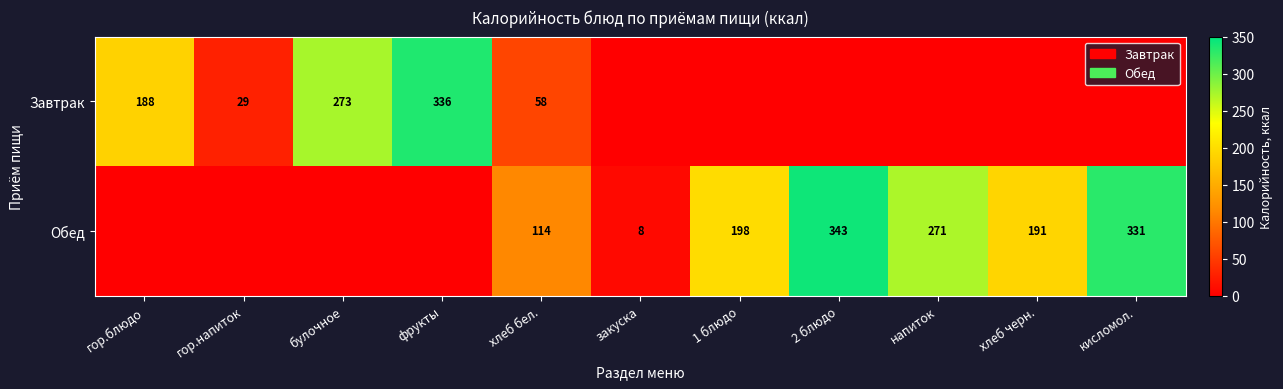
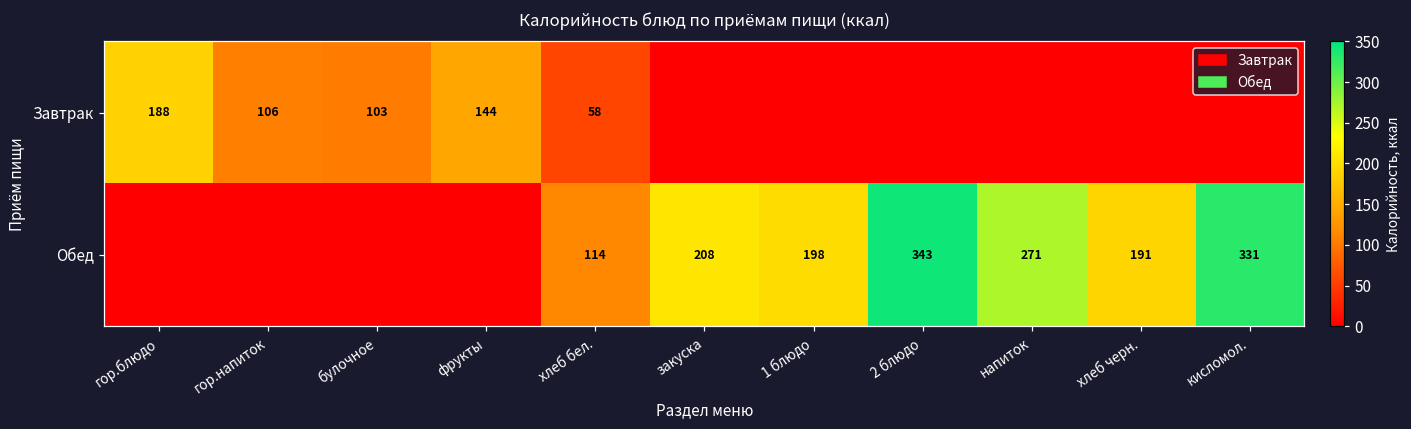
Завтрак, гор.напиток: 29 -> 106
Завтрак, булочное: 273 -> 103
Завтрак, фрукты: 336 -> 144
Обед, закуска: 8 -> 208
